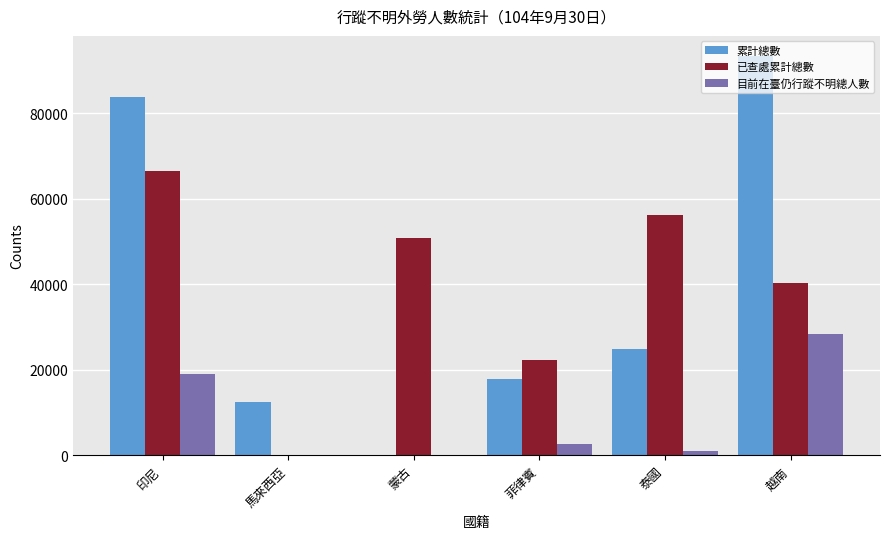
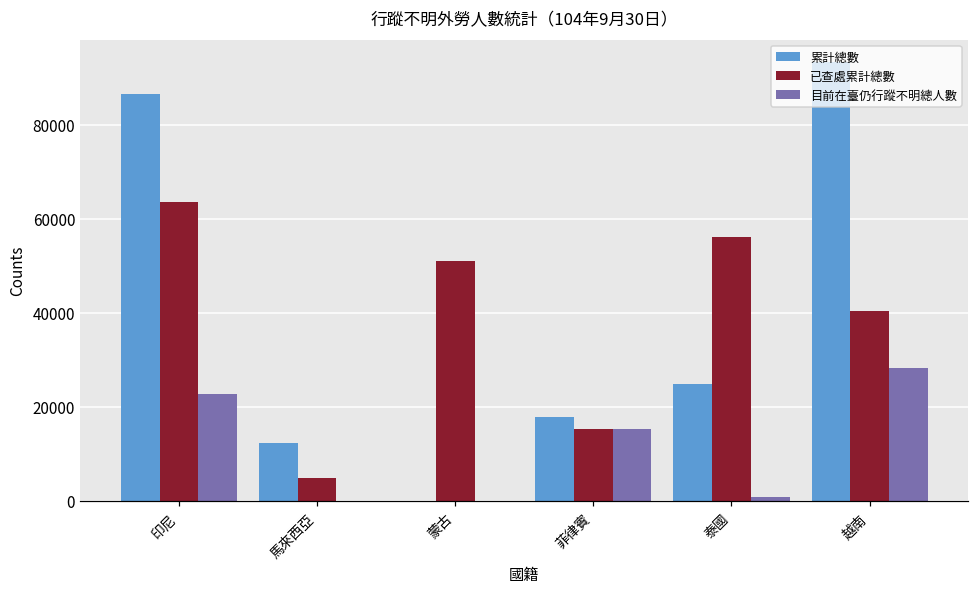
累計總數, 印尼: 84000 -> 86000
已查處累計總數, 印尼: 66000 -> 64000
目前在臺仍行蹤不明總人數, 印尼: 19000 -> 23000
已查處累計總數, 馬來西亞: 0 -> 5000
已查處累計總數, 菲律賓: 22000 -> 15000
目前在臺仍行蹤不明總人數, 菲律賓: 3000 -> 15000
